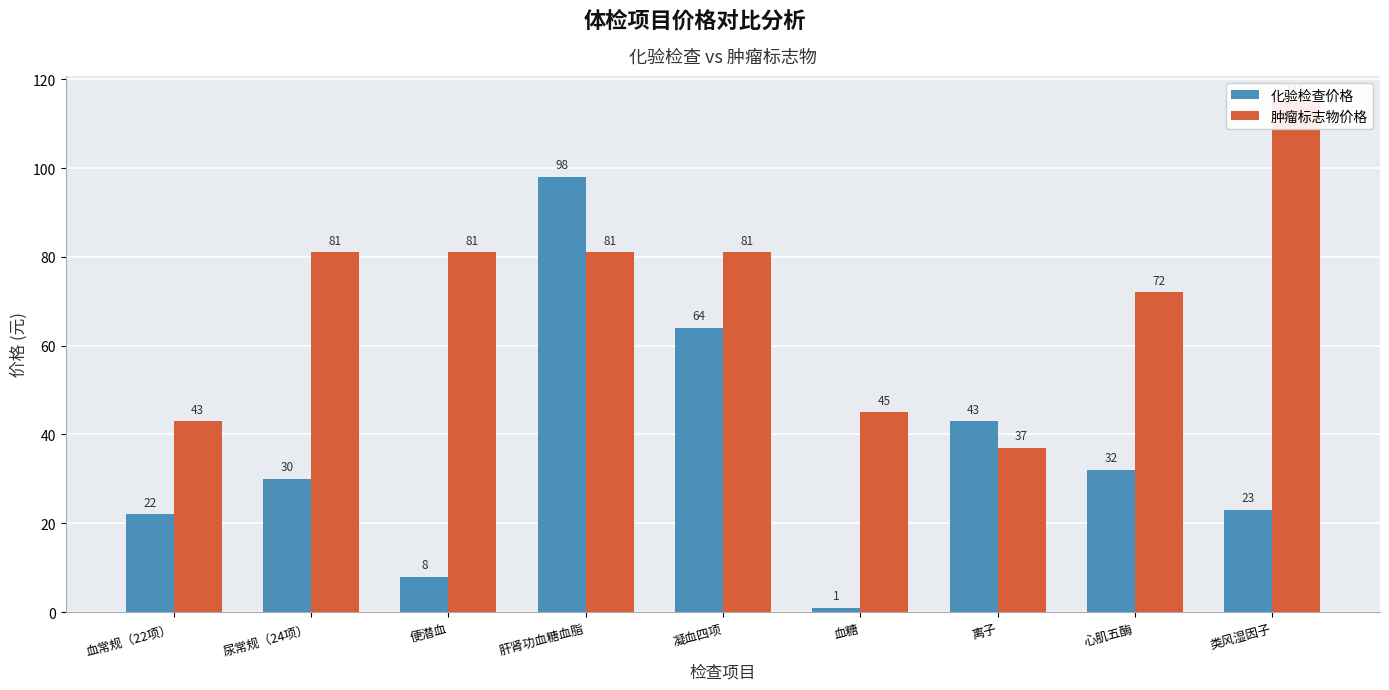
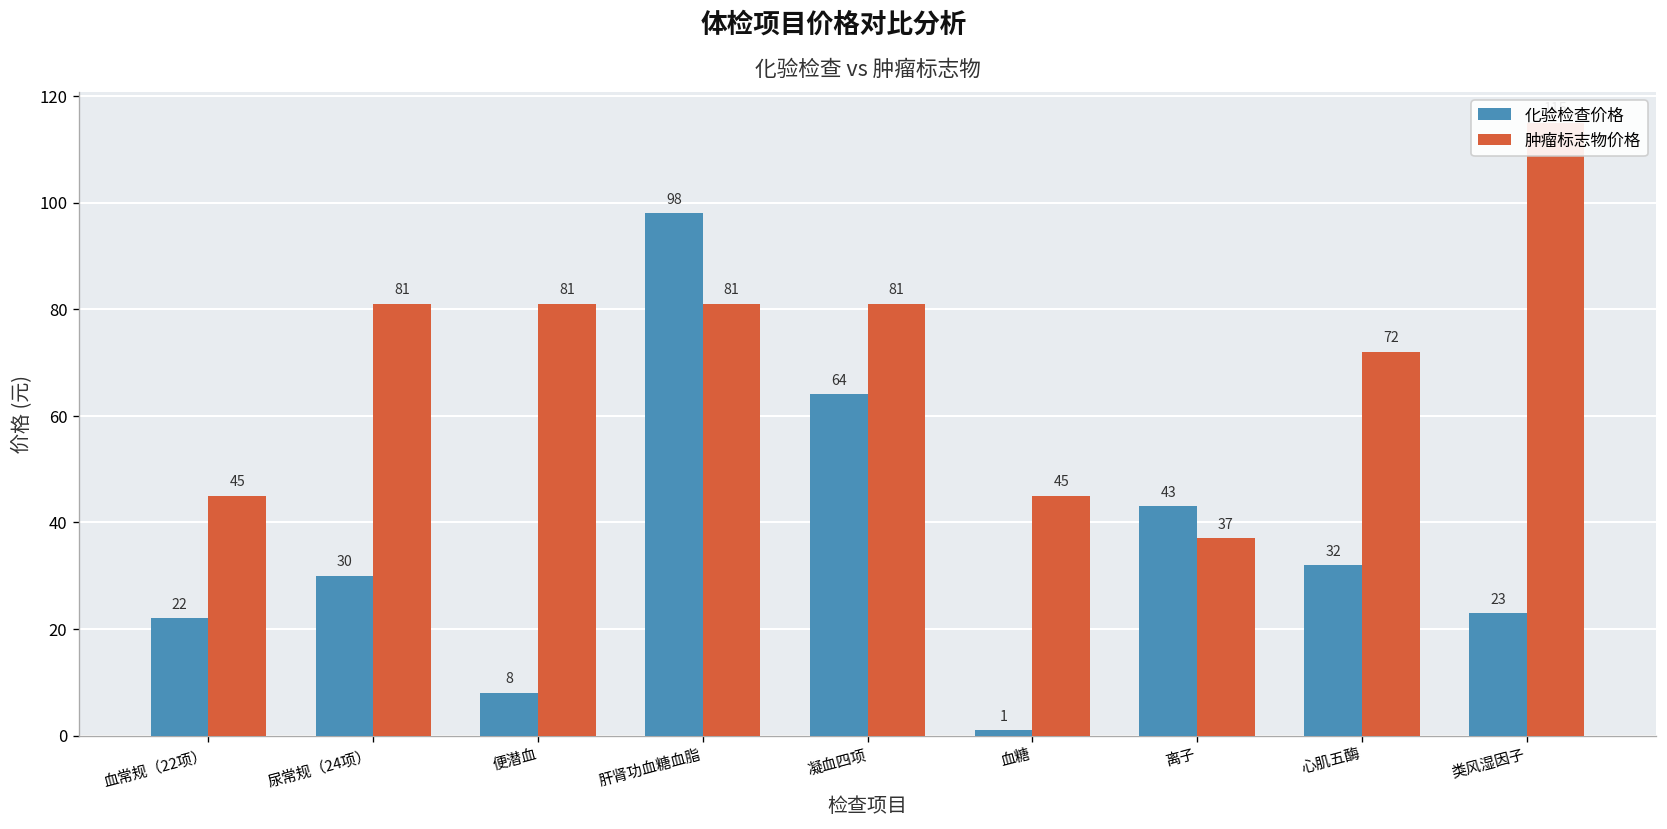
肿瘤标志物价格, 血常规（22项）: 43 -> 45
